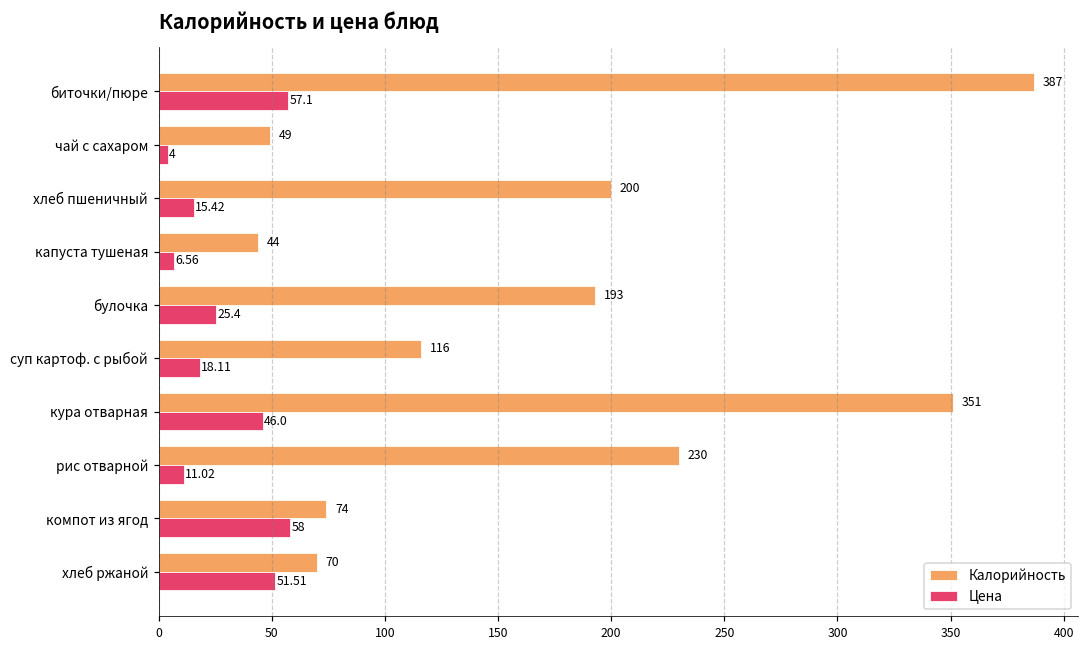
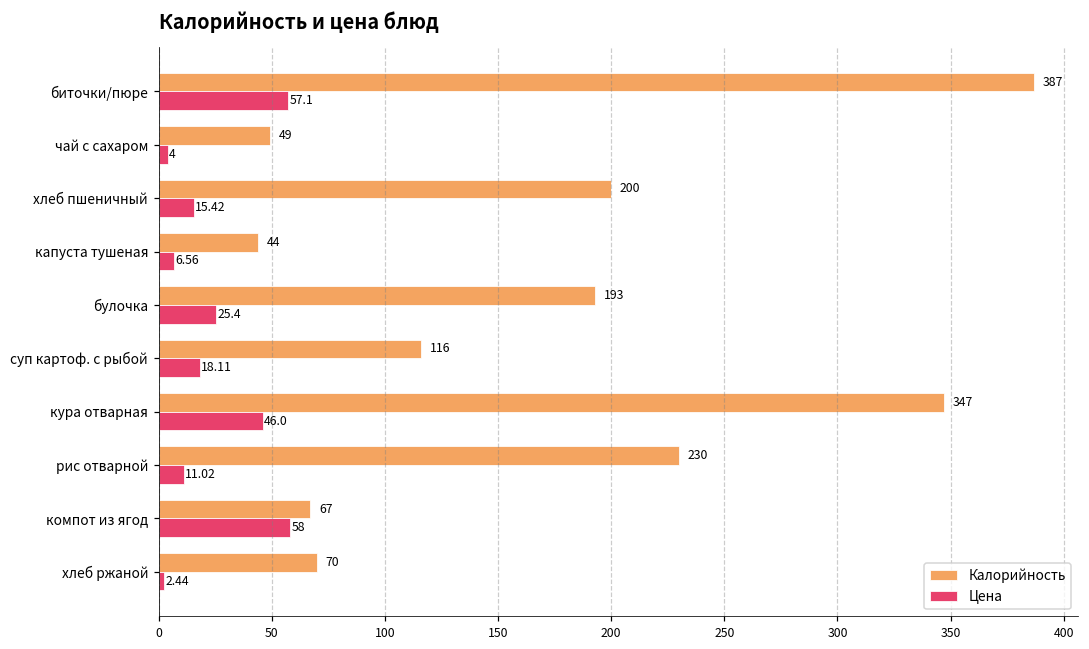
Калорийность, кура отварная: 351 -> 347
Калорийность, компот из ягод: 74 -> 67
Цена, хлеб ржаной: 51.51 -> 2.44
